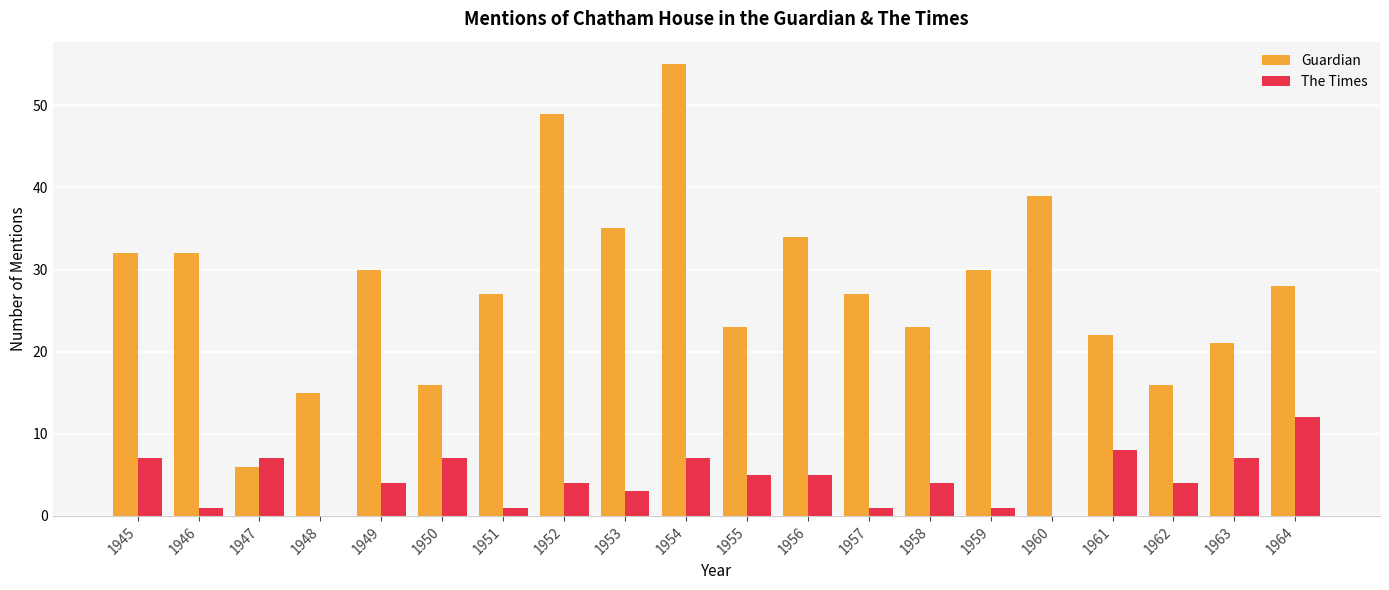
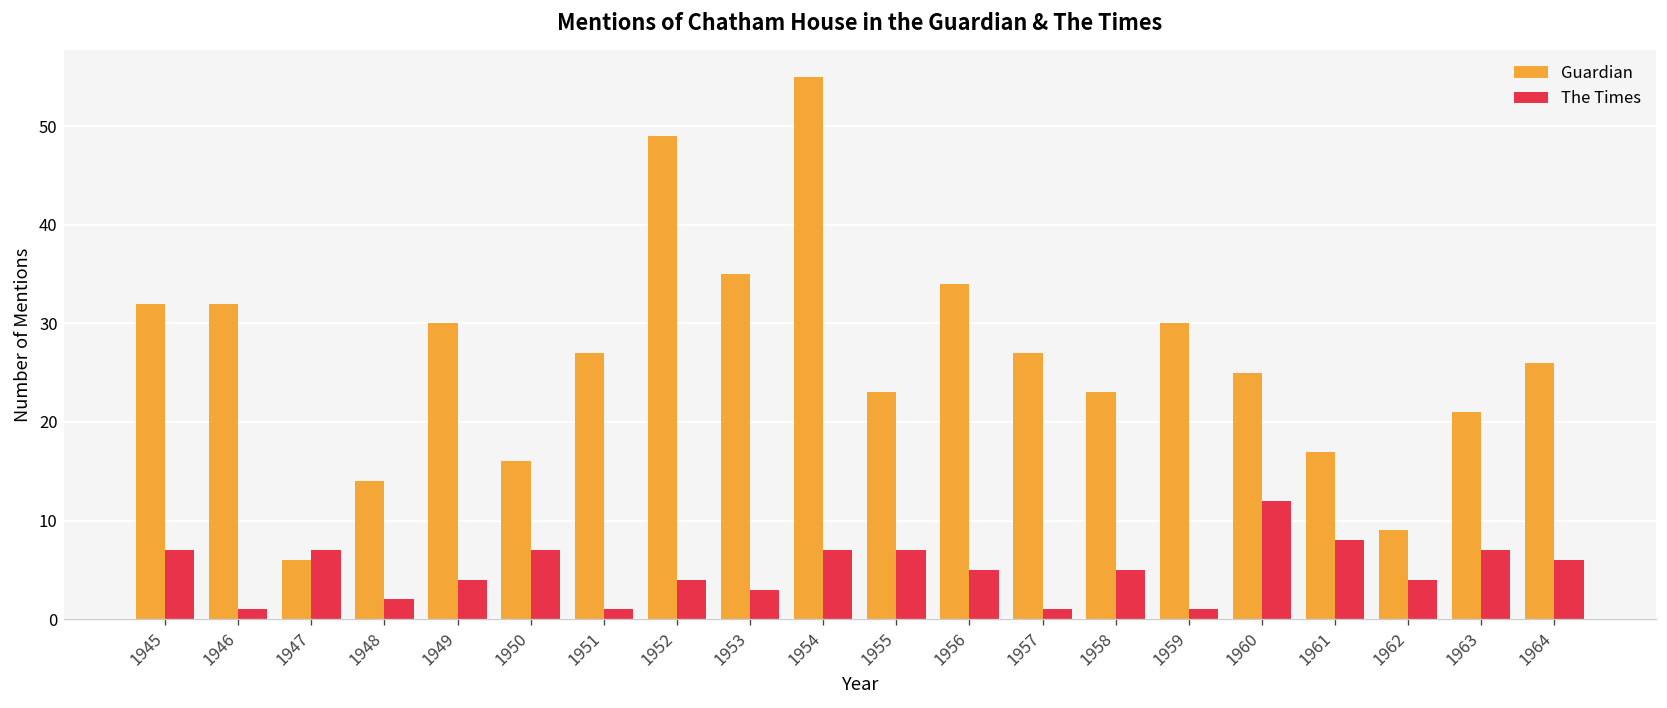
Guardian, 1948: 15 -> 14
The Times, 1948: 0 -> 2
The Times, 1955: 5 -> 7
The Times, 1958: 4 -> 5
Guardian, 1960: 39 -> 25
The Times, 1960: 0 -> 12
Guardian, 1961: 22 -> 17
Guardian, 1962: 16 -> 9
Guardian, 1964: 28 -> 26
The Times, 1964: 12 -> 6
